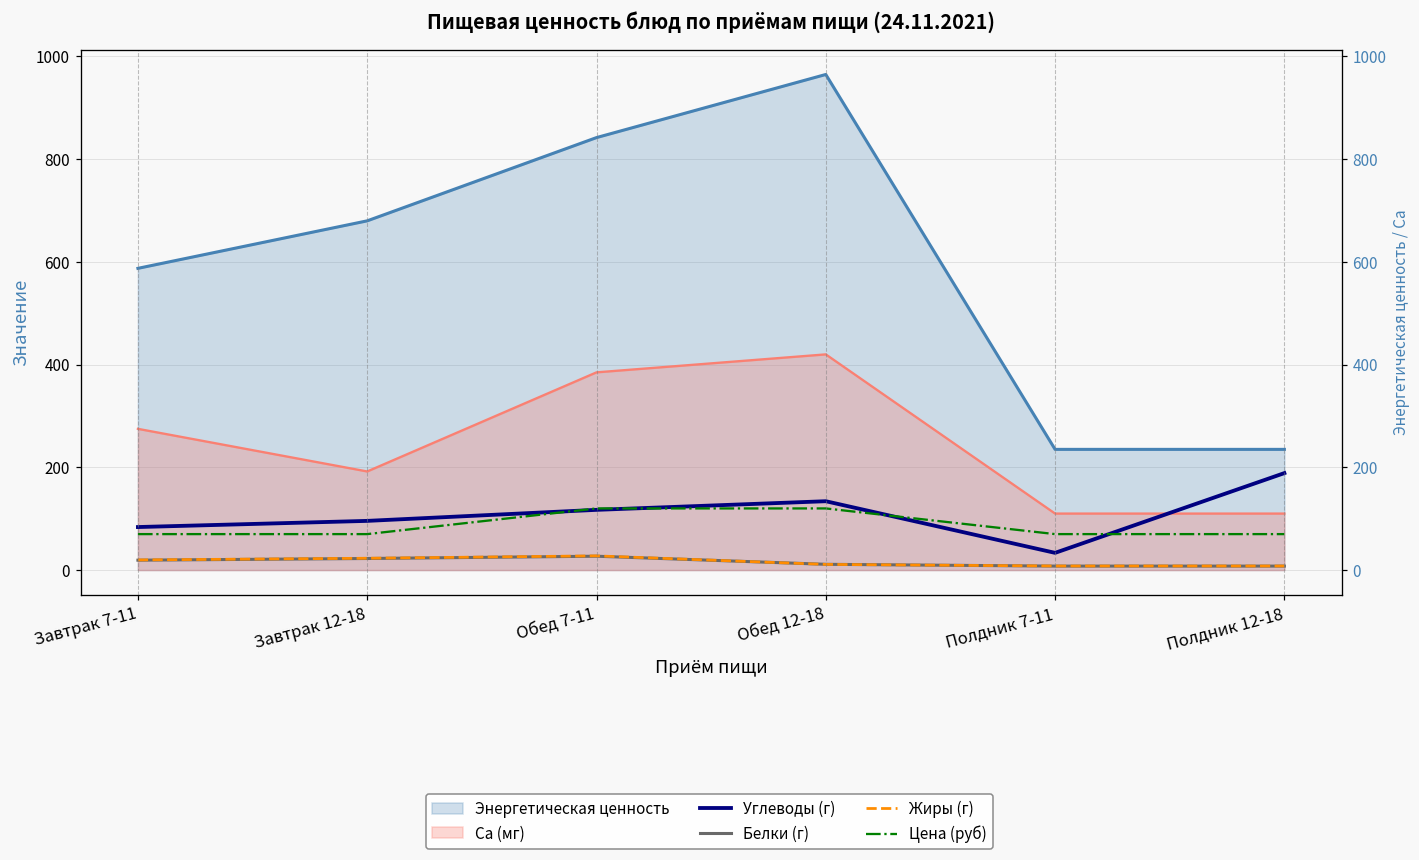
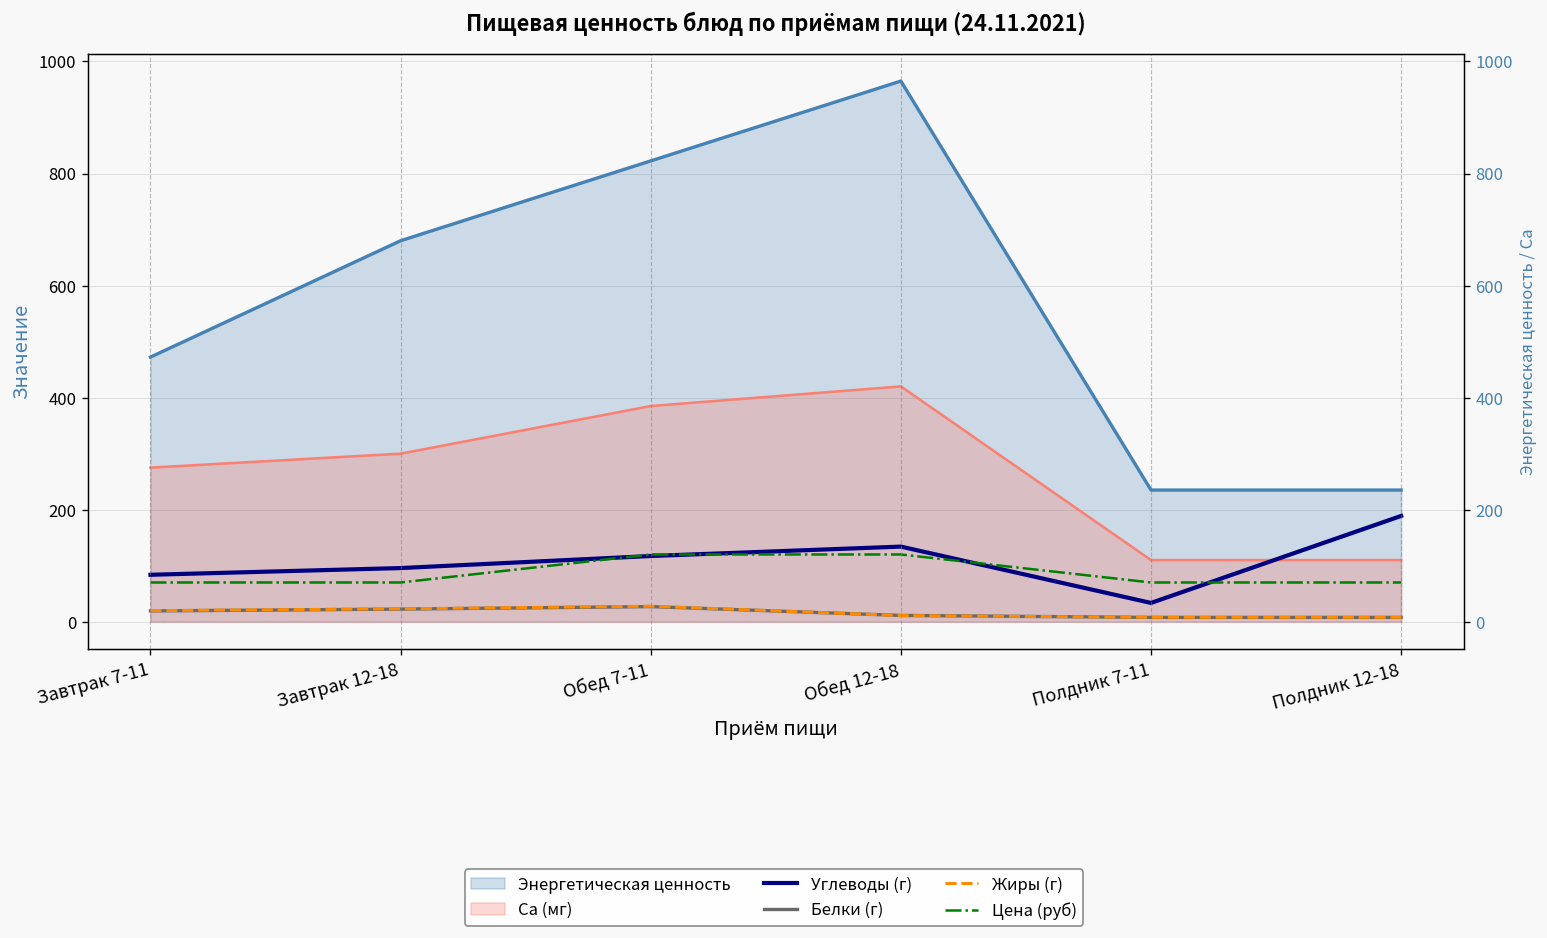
Энергетическая ценность, Завтрак 7-11: 590 -> 470
Ca (мг), Завтрак 12-18: 190 -> 300
Энергетическая ценность, Обед 7-11: 840 -> 820
